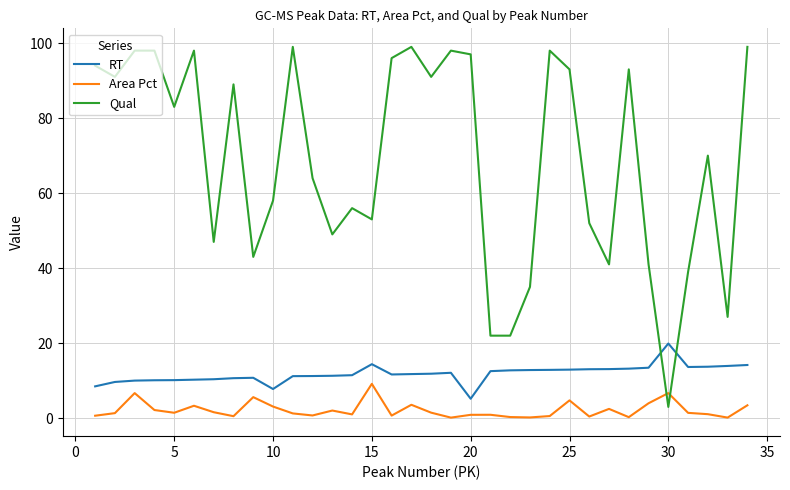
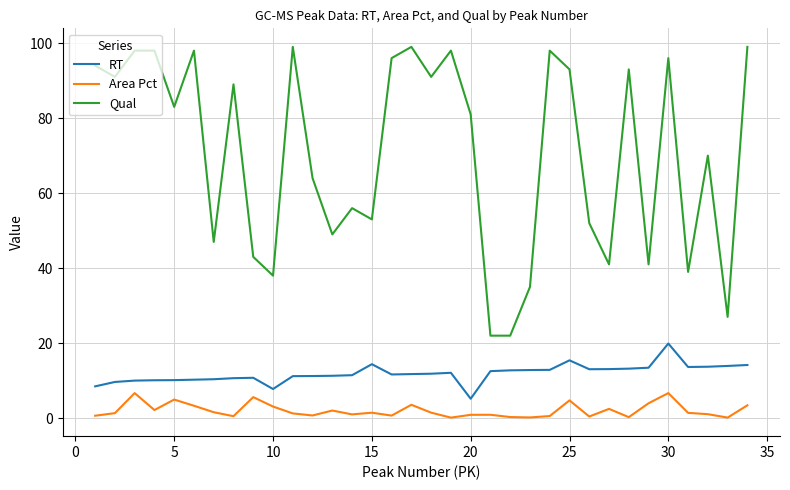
Area Pct, 5: 1 -> 5
Qual, 10: 58 -> 38
Area Pct, 15: 9 -> 1
Qual, 20: 97 -> 81
RT, 25: 13 -> 15
Qual, 30: 3 -> 96
